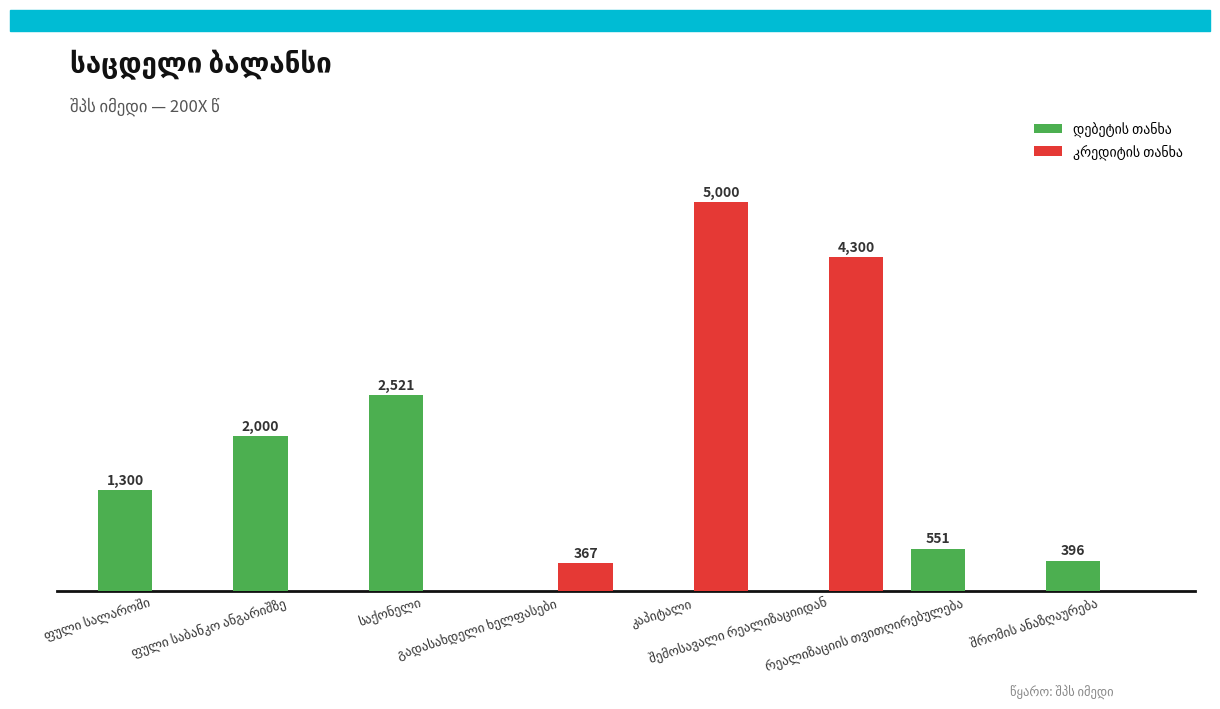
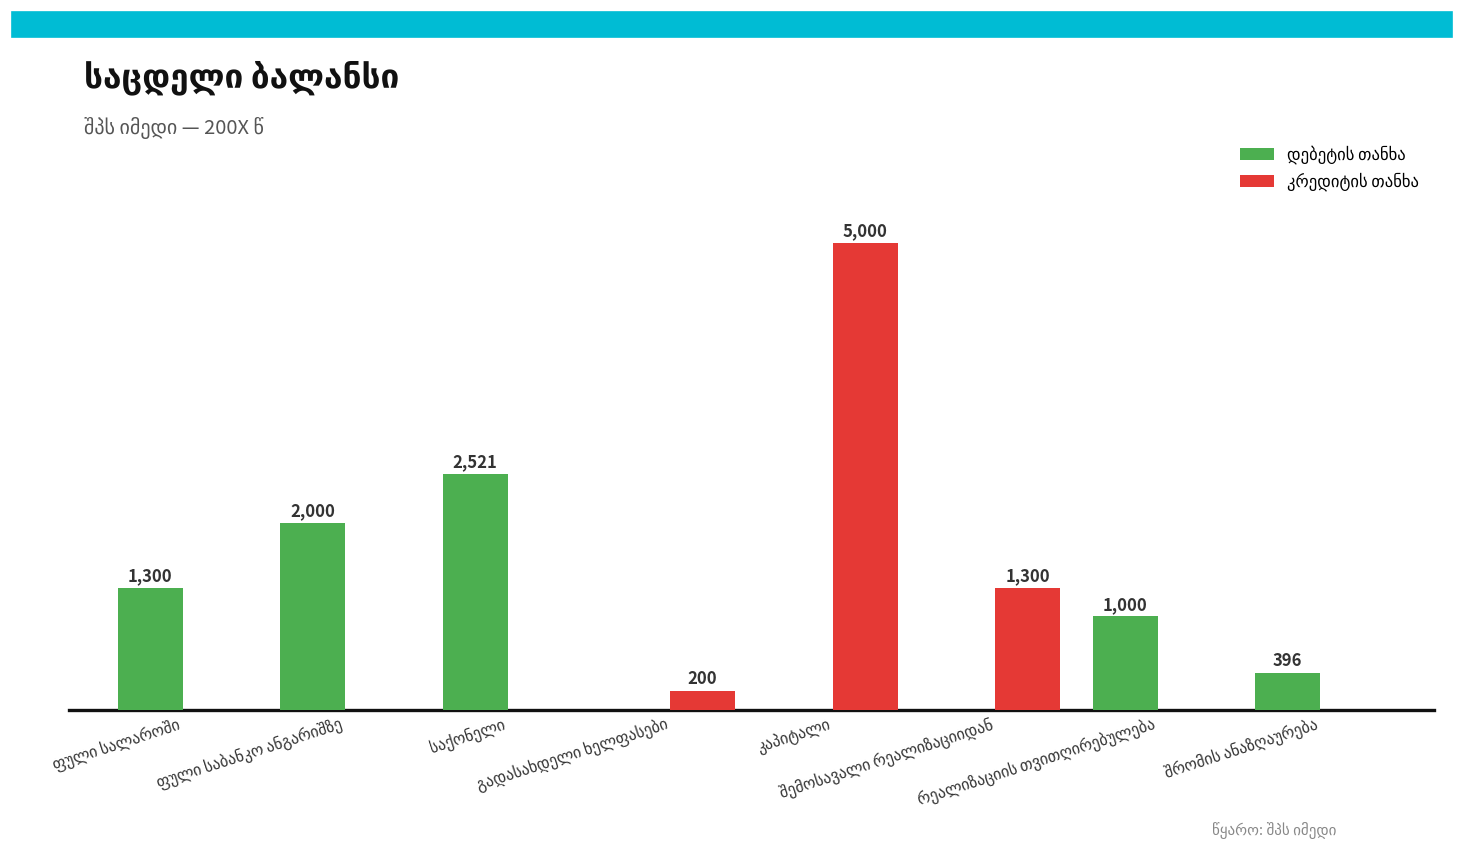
კრედიტის თანხა, გადასახდელი ხელფასები: 367 -> 200
კრედიტის თანხა, შემოსავალი რეალიზაციიდან: 4,300 -> 1,300
დებეტის თანხა, რეალიზაციის თვითღირებულება: 551 -> 1,000
